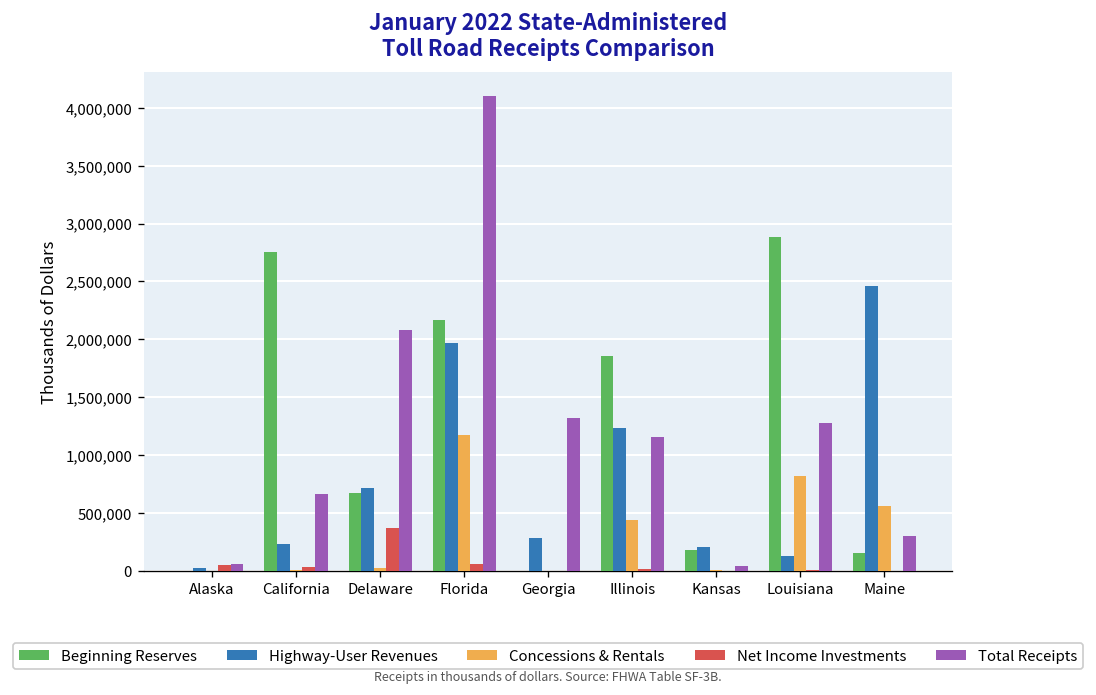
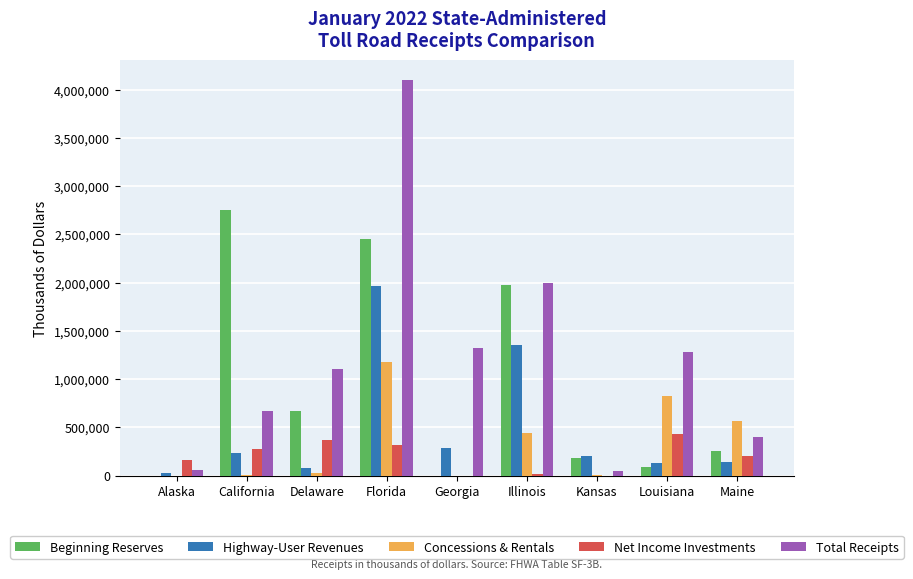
Net Income Investments, Alaska: 0 -> 200,000
Net Income Investments, California: 0 -> 300,000
Highway-User Revenues, Delaware: 700,000 -> 100,000
Total Receipts, Delaware: 2,100,000 -> 1,100,000
Beginning Reserves, Florida: 2,200,000 -> 2,500,000
Net Income Investments, Florida: 100,000 -> 300,000
Beginning Reserves, Illinois: 1,900,000 -> 2,000,000
Highway-User Revenues, Illinois: 1,200,000 -> 1,400,000
Total Receipts, Illinois: 1,200,000 -> 2,000,000
Beginning Reserves, Louisiana: 2,900,000 -> 100,000
Net Income Investments, Louisiana: 0 -> 400,000
Beginning Reserves, Maine: 200,000 -> 300,000
Highway-User Revenues, Maine: 2,500,000 -> 100,000
Net Income Investments, Maine: 0 -> 200,000
Total Receipts, Maine: 300,000 -> 400,000
